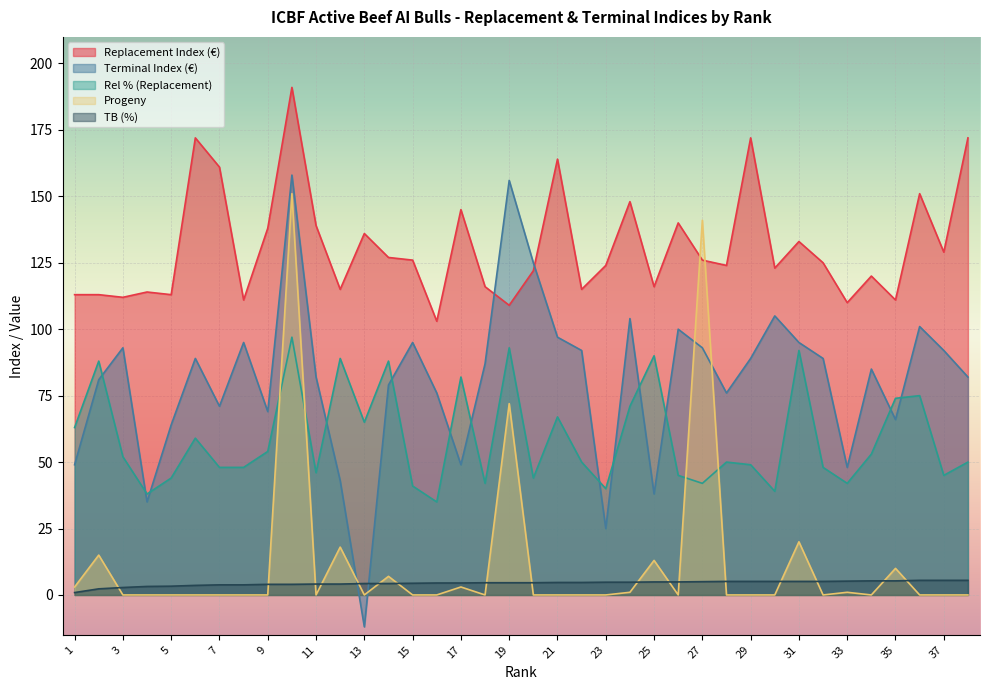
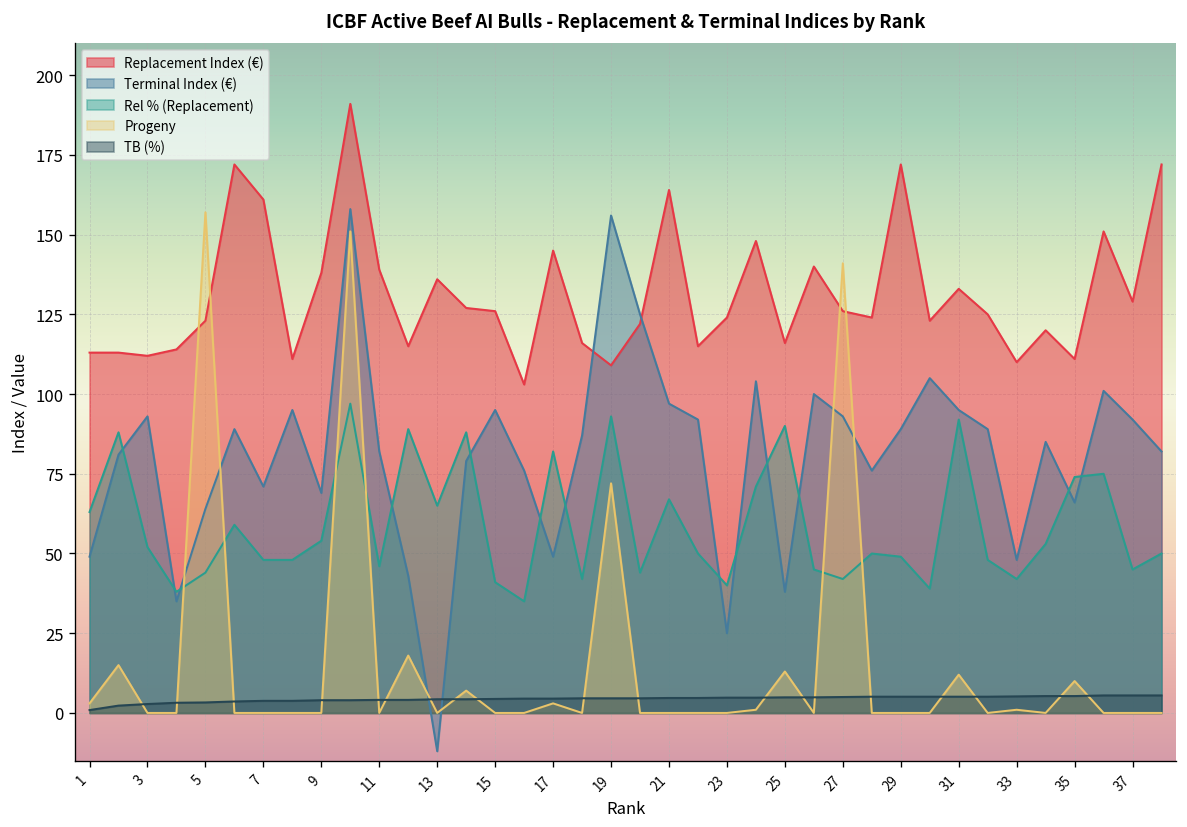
Replacement Index (€), 5: 113 -> 123
Progeny, 5: 0 -> 157
Progeny, 31: 20 -> 12
